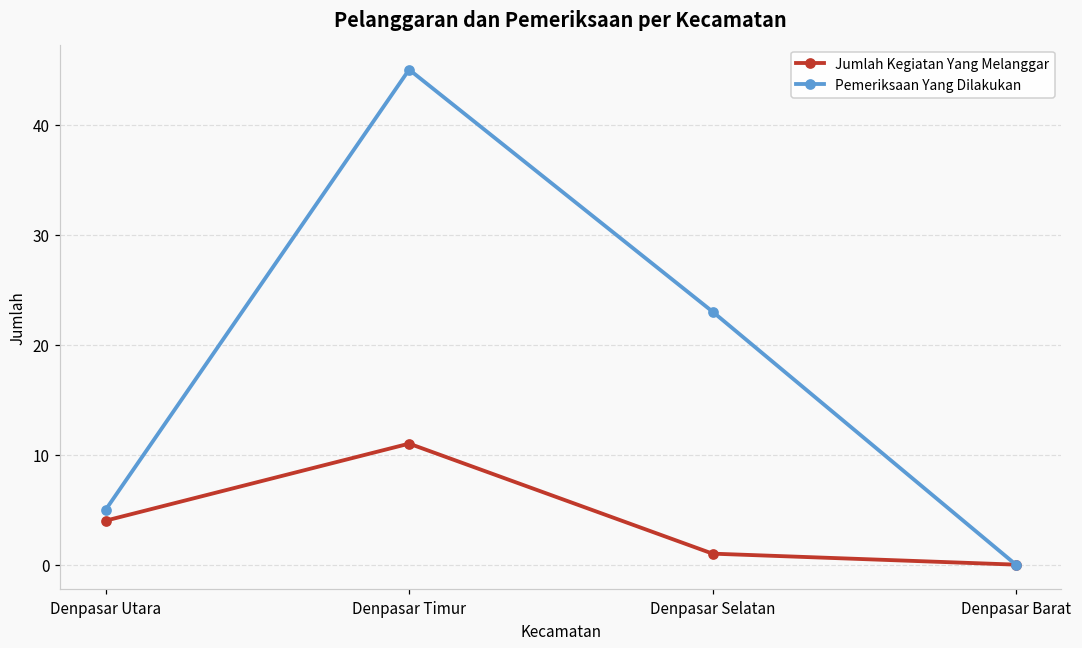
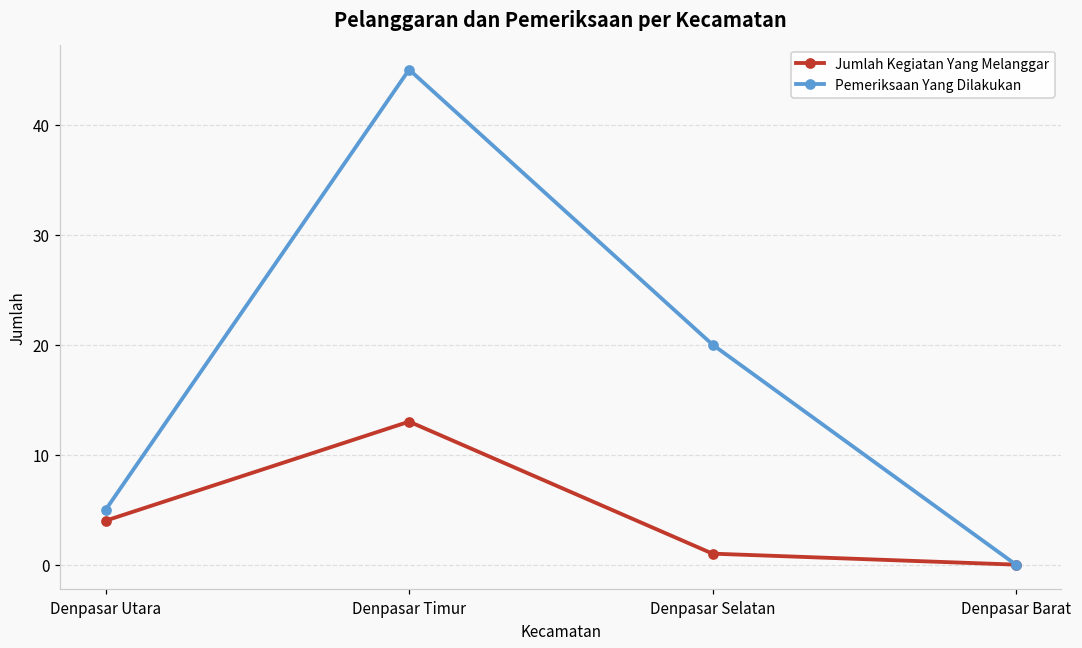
Jumlah Kegiatan Yang Melanggar, Denpasar Timur: 11 -> 13
Pemeriksaan Yang Dilakukan, Denpasar Selatan: 23 -> 20
